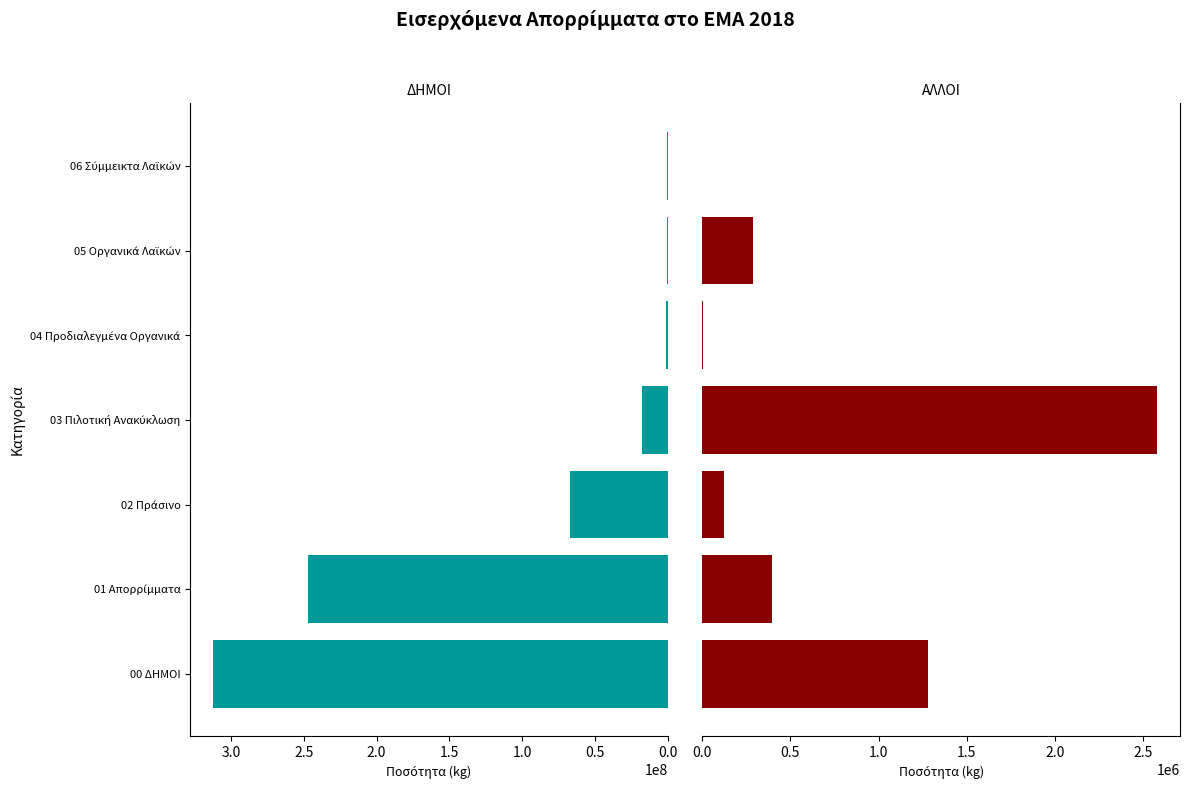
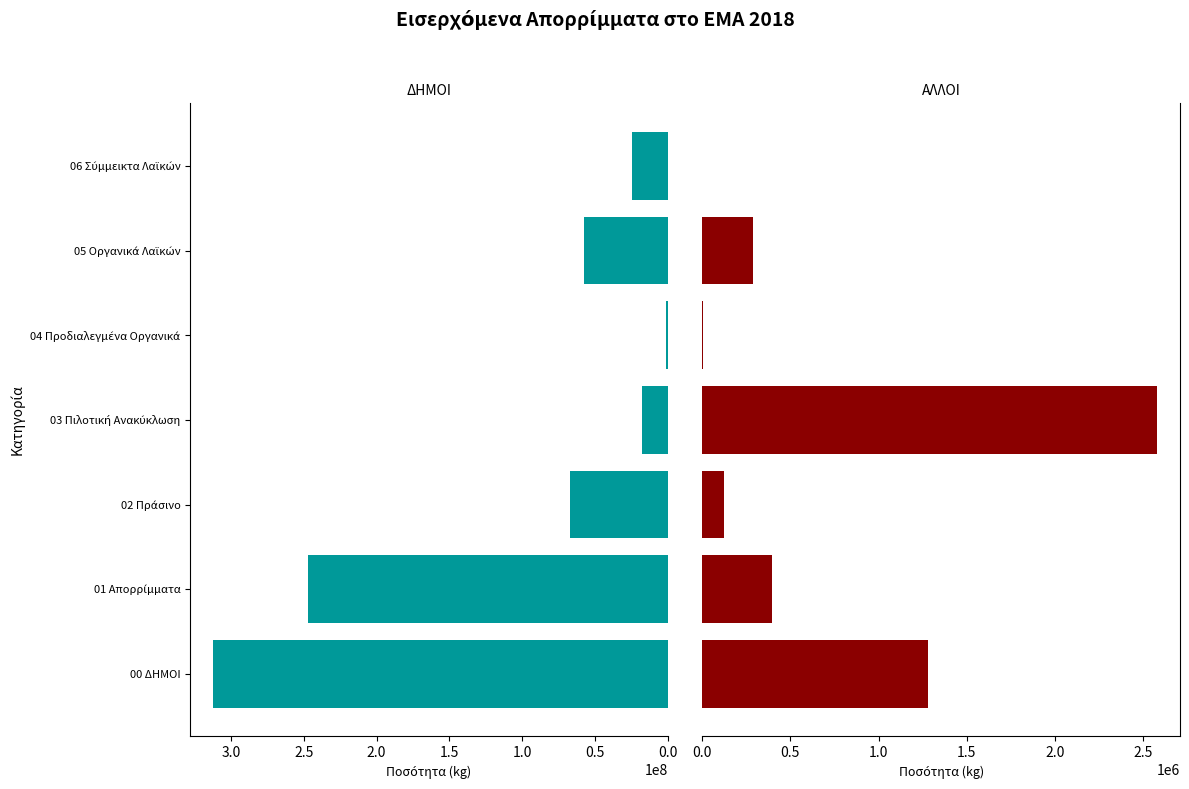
ΔΗΜΟΙ, 06 Σύμμεικτα Λαϊκών: 1000000 -> 25000000
ΔΗΜΟΙ, 05 Οργανικά Λαϊκών: 1000000 -> 57000000
